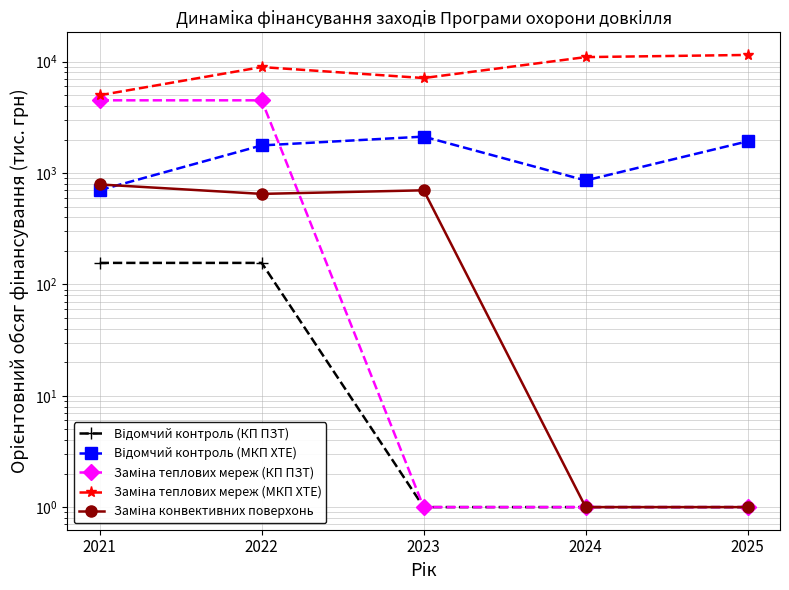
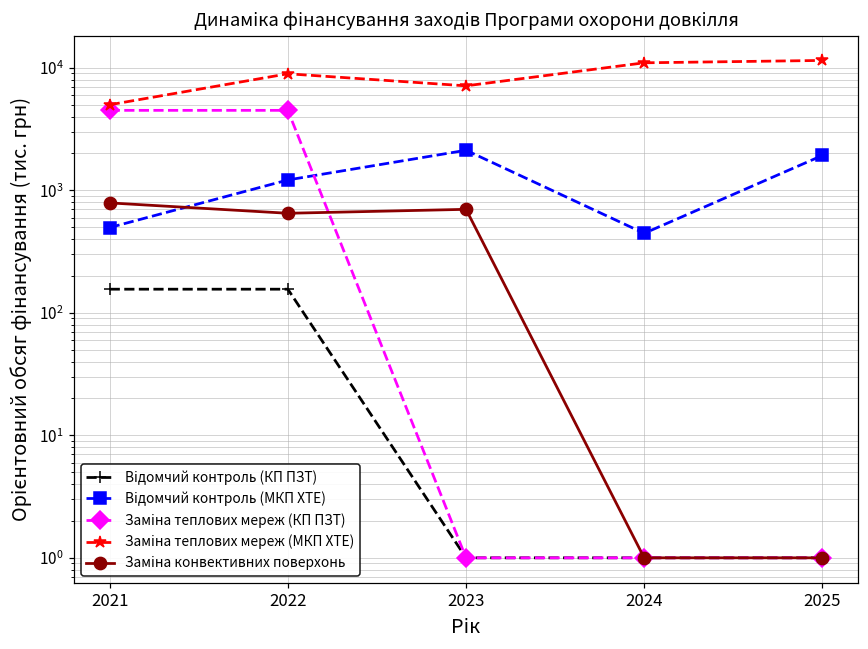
Відомчий контроль (МКП ХТЕ), 2021: 700 -> 500
Відомчий контроль (МКП ХТЕ), 2022: 1800 -> 1200
Відомчий контроль (МКП ХТЕ), 2024: 900 -> 450
